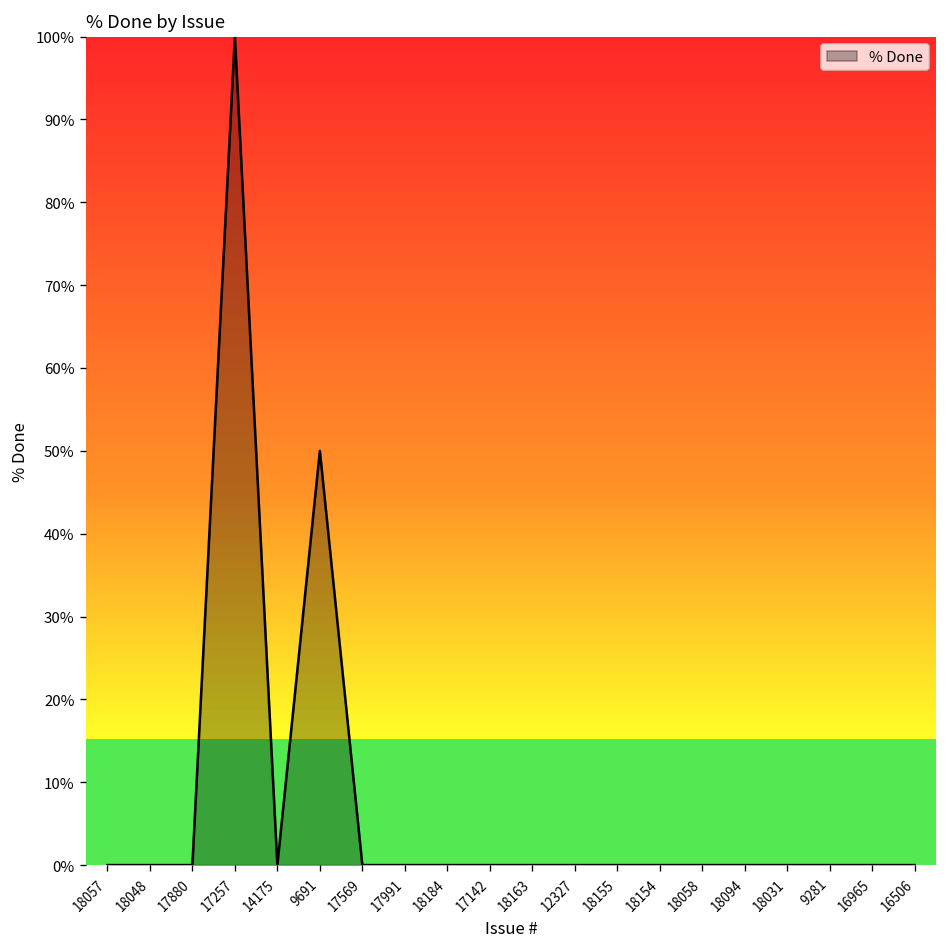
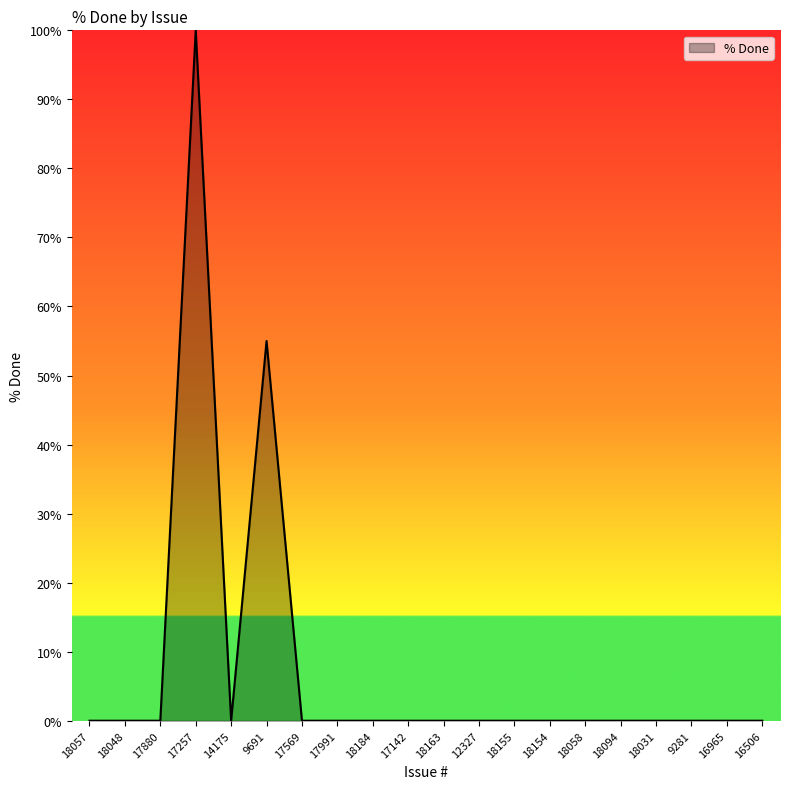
9691: 50% -> 55%
